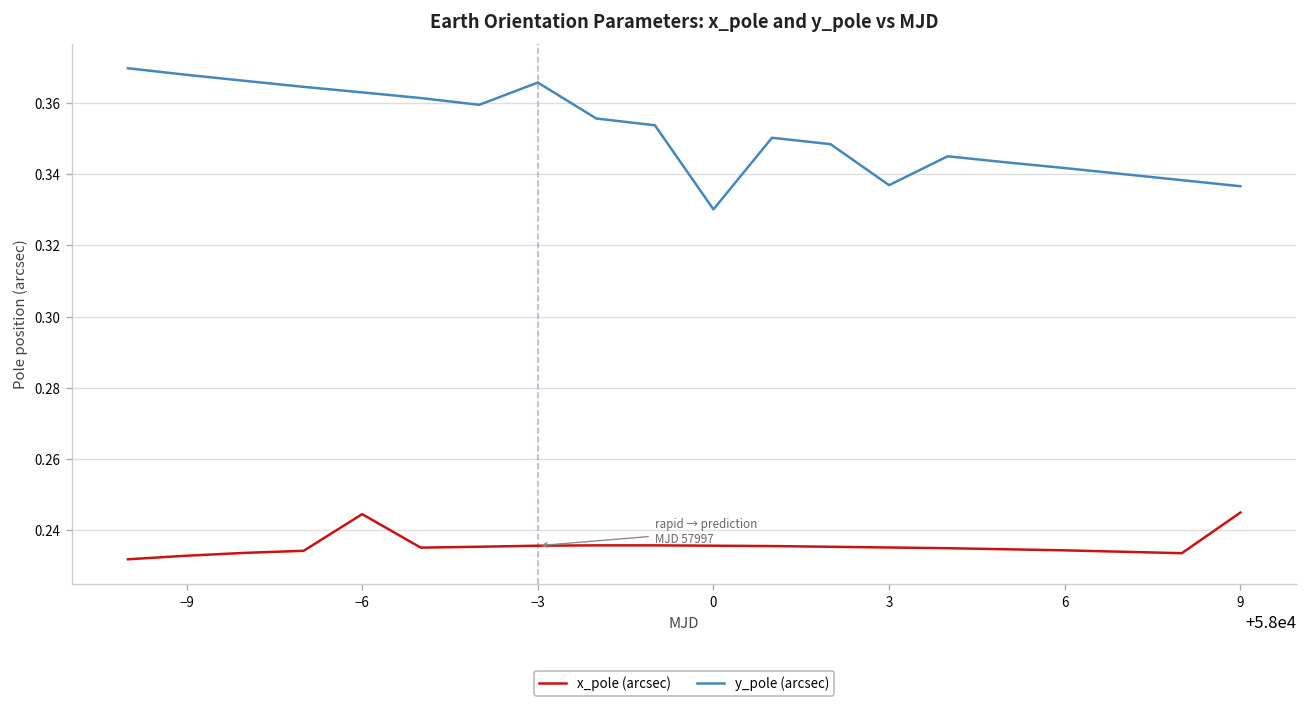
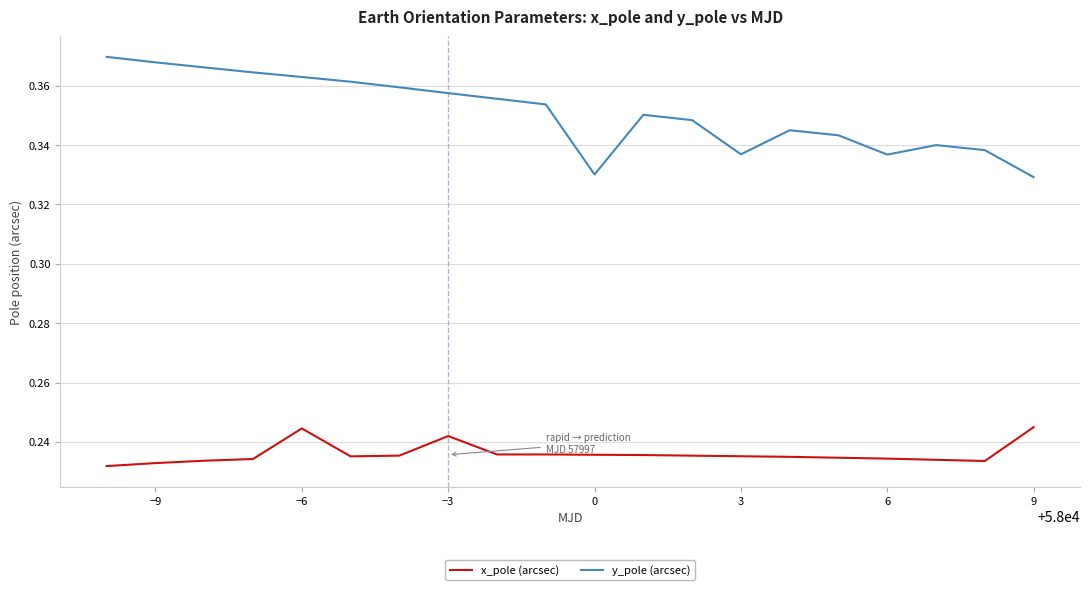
x_pole (arcsec), −3: 0.236 -> 0.242
y_pole (arcsec), −3: 0.366 -> 0.358
y_pole (arcsec), 6: 0.342 -> 0.337
y_pole (arcsec), 9: 0.337 -> 0.329
